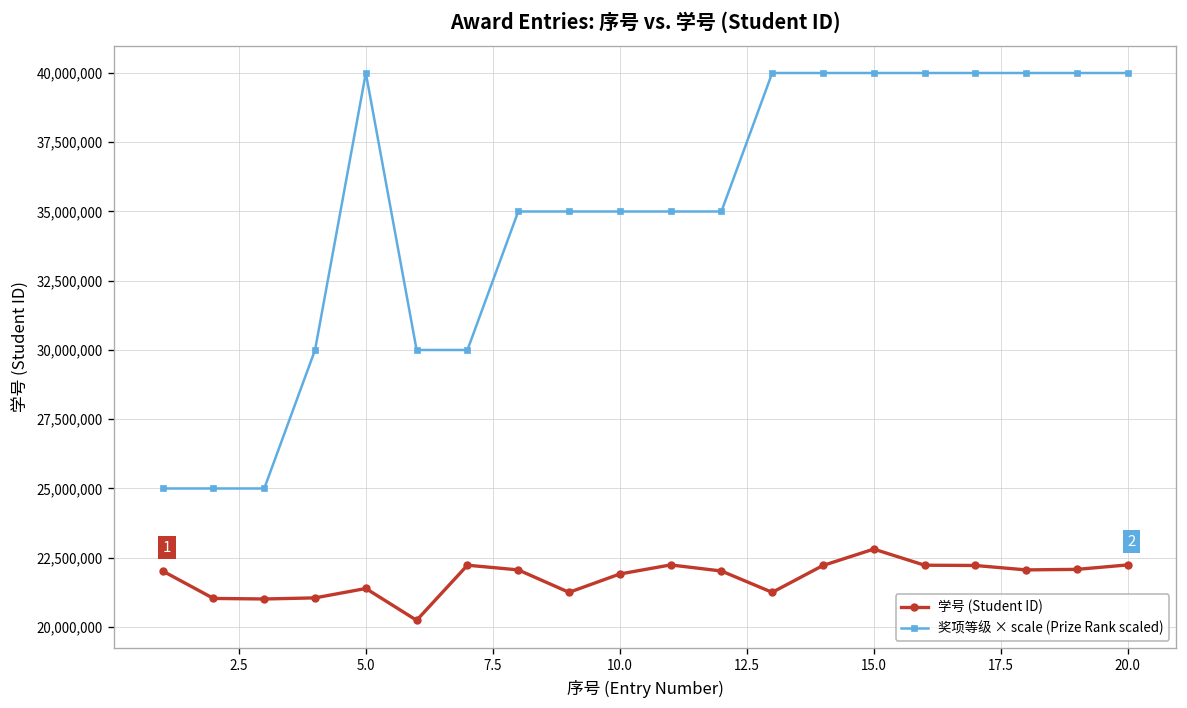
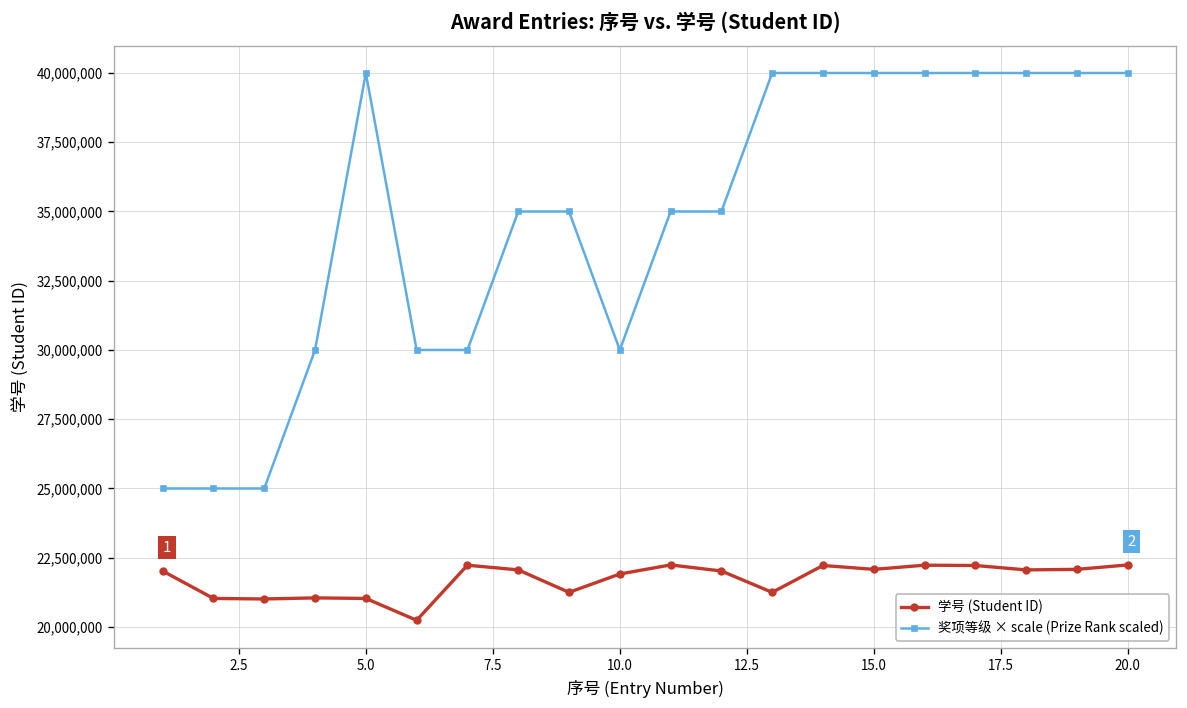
学号 (Student ID), 5.0: 21,400,000 -> 21,000,000
奖项等级 × scale (Prize Rank scaled), 10.0: 35,000,000 -> 30,000,000
学号 (Student ID), 15.0: 22,800,000 -> 22,100,000
